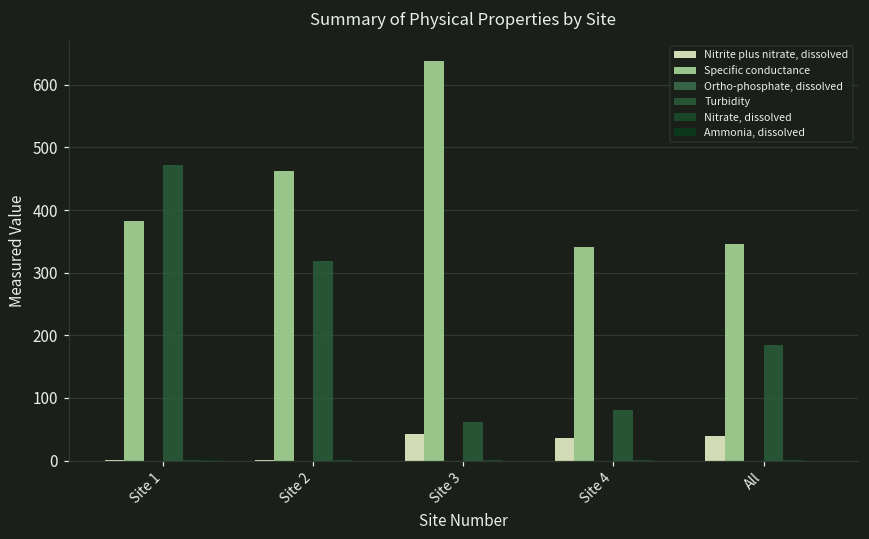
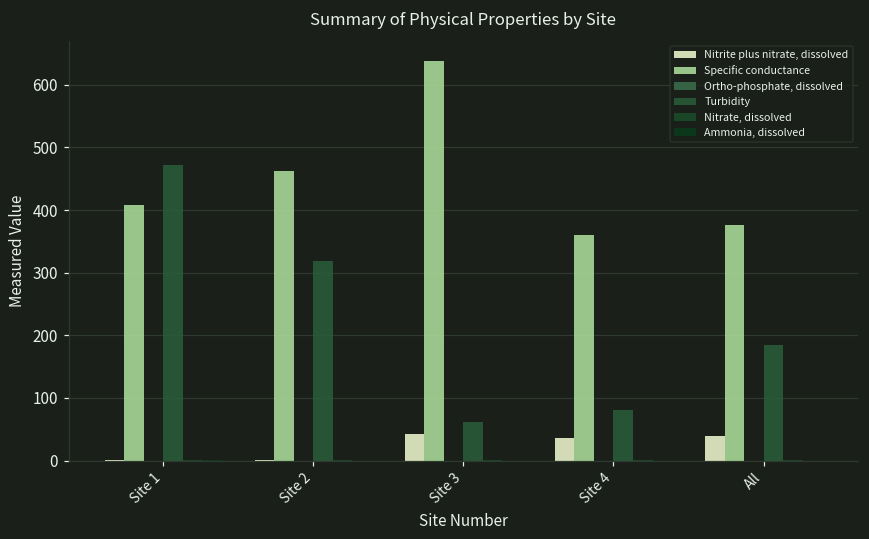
Specific conductance, Site 1: 380 -> 410
Specific conductance, Site 4: 340 -> 360
Specific conductance, All: 350 -> 380
